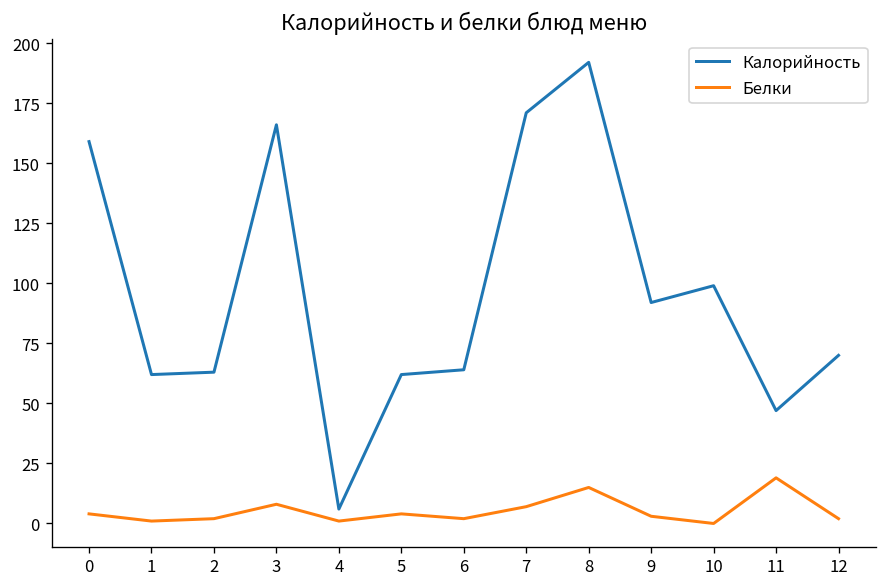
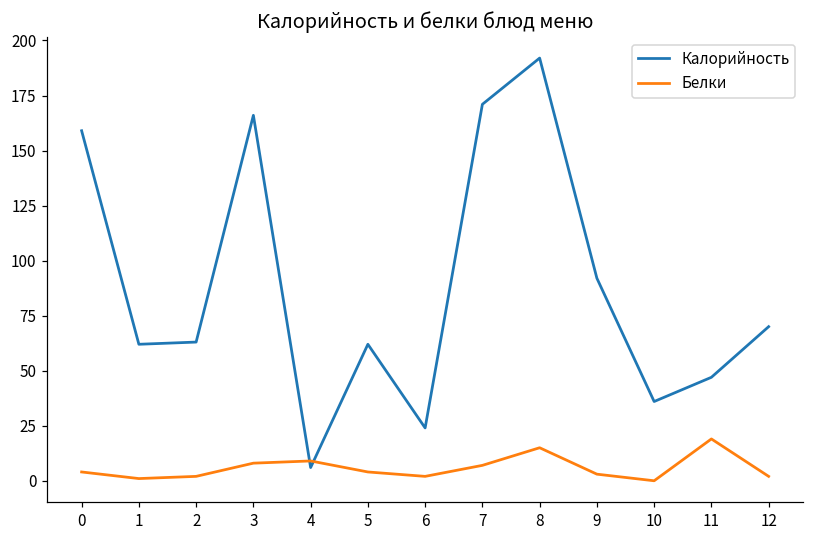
Белки, 4: 1 -> 9
Калорийность, 6: 64 -> 24
Калорийность, 10: 99 -> 36
